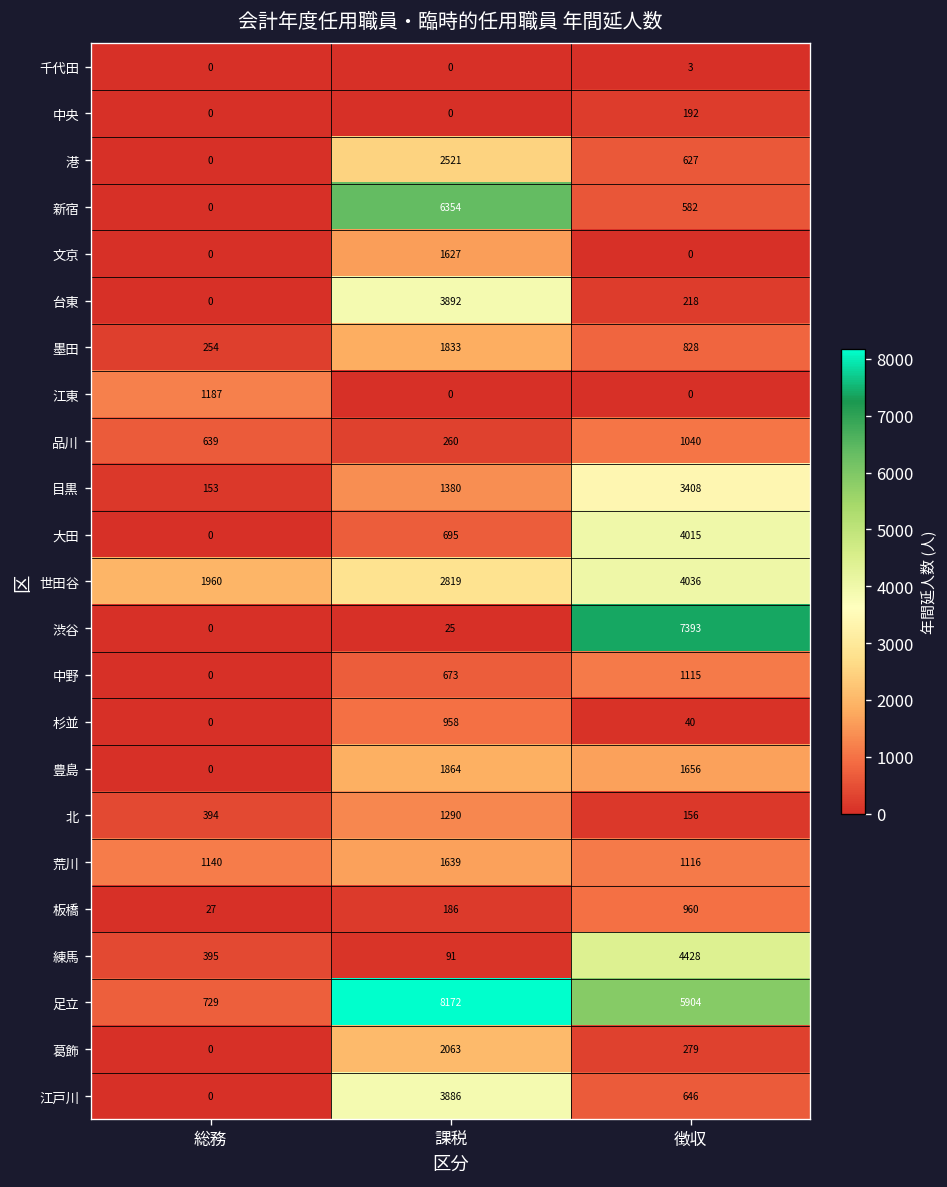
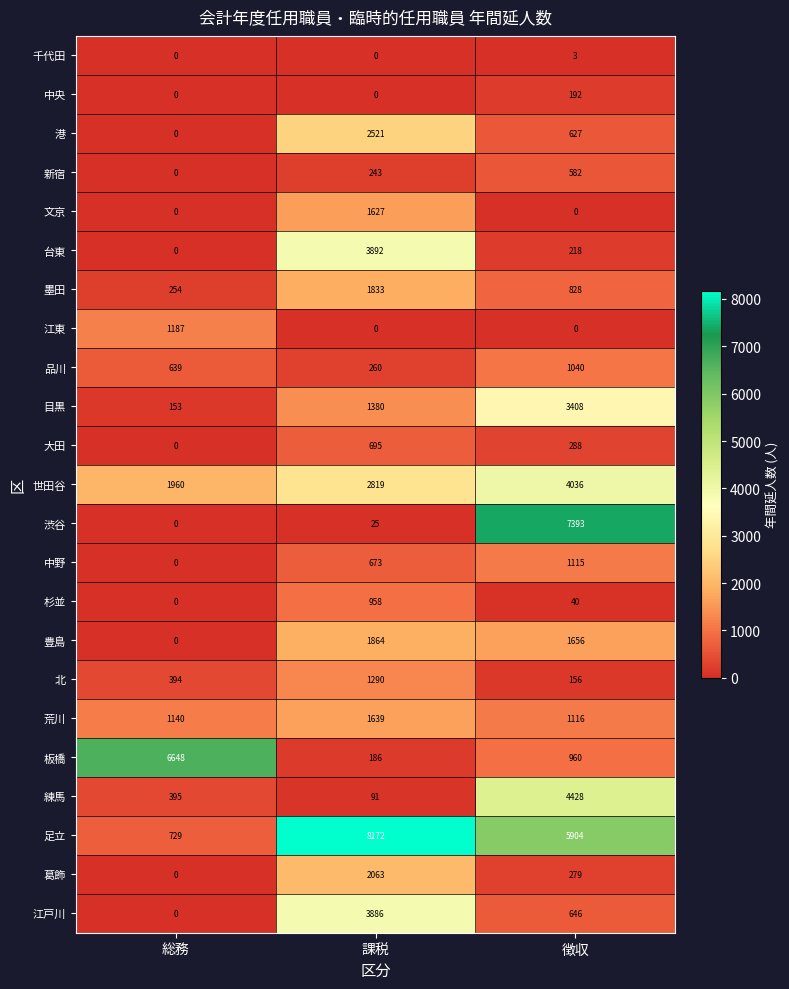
新宿, 課税: 6354 -> 243
大田, 徴収: 4015 -> 288
板橋, 総務: 27 -> 6648
